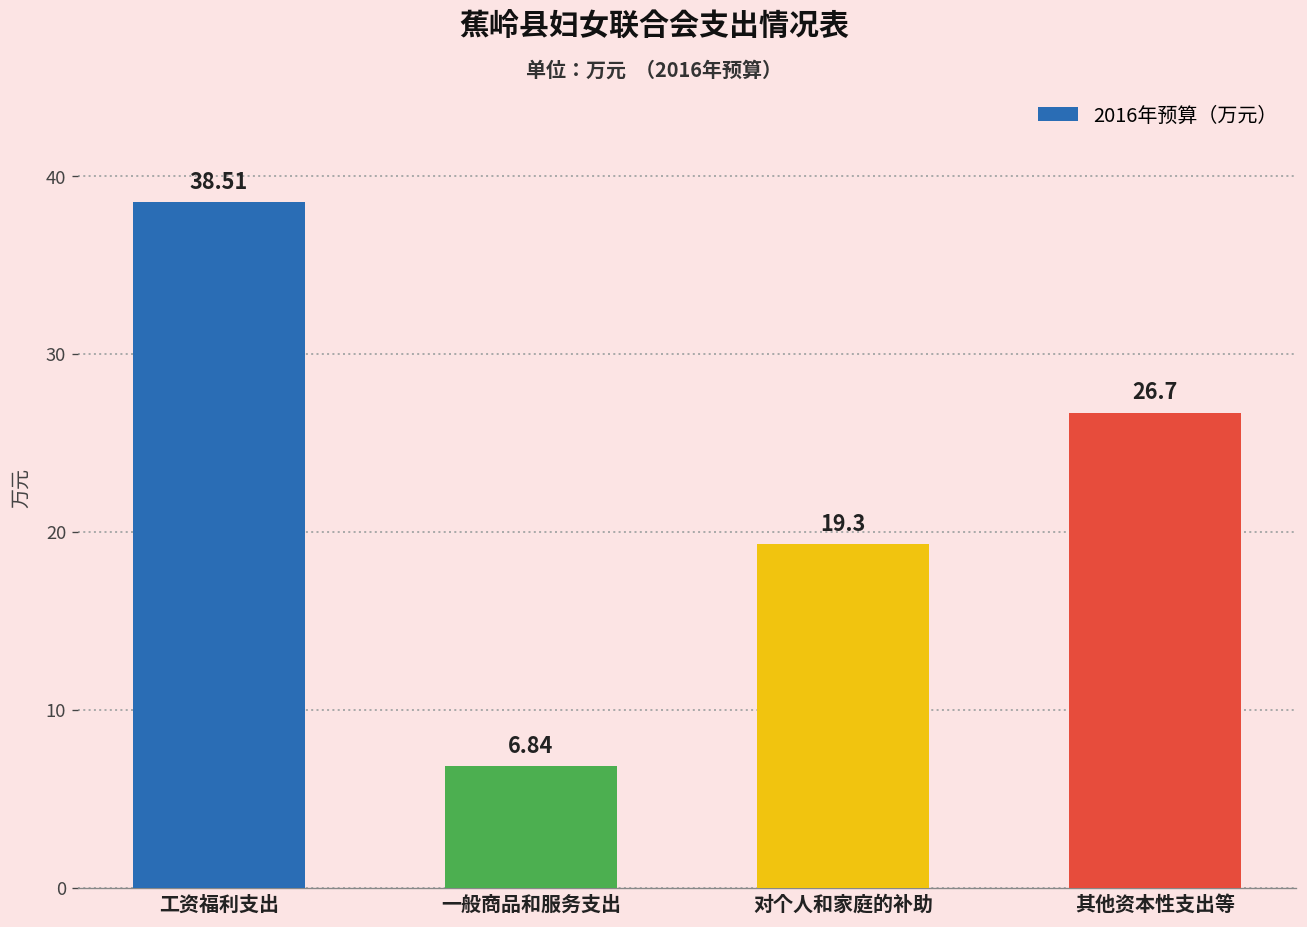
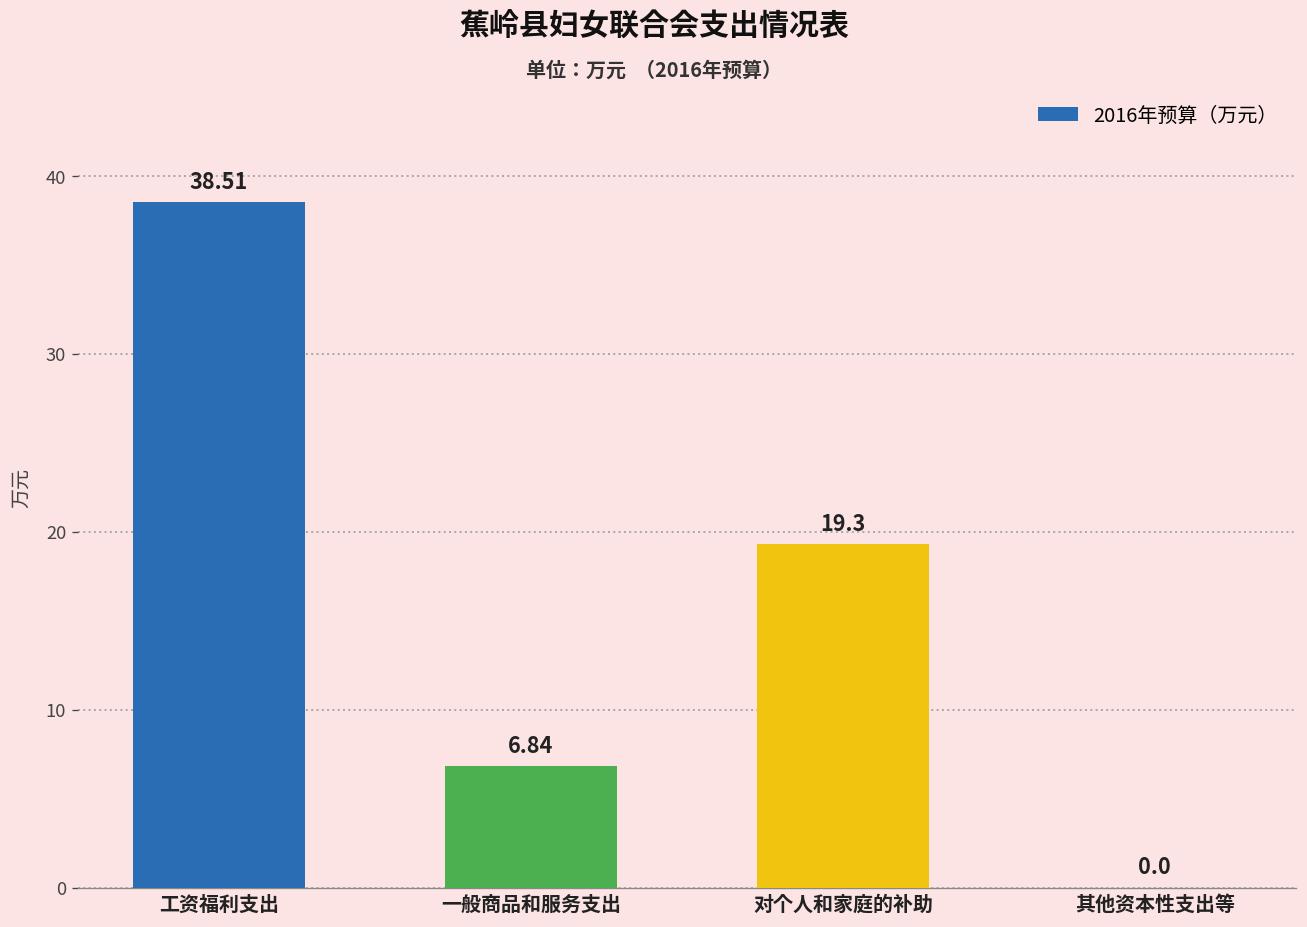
其他资本性支出等: 26.7 -> 0.0
